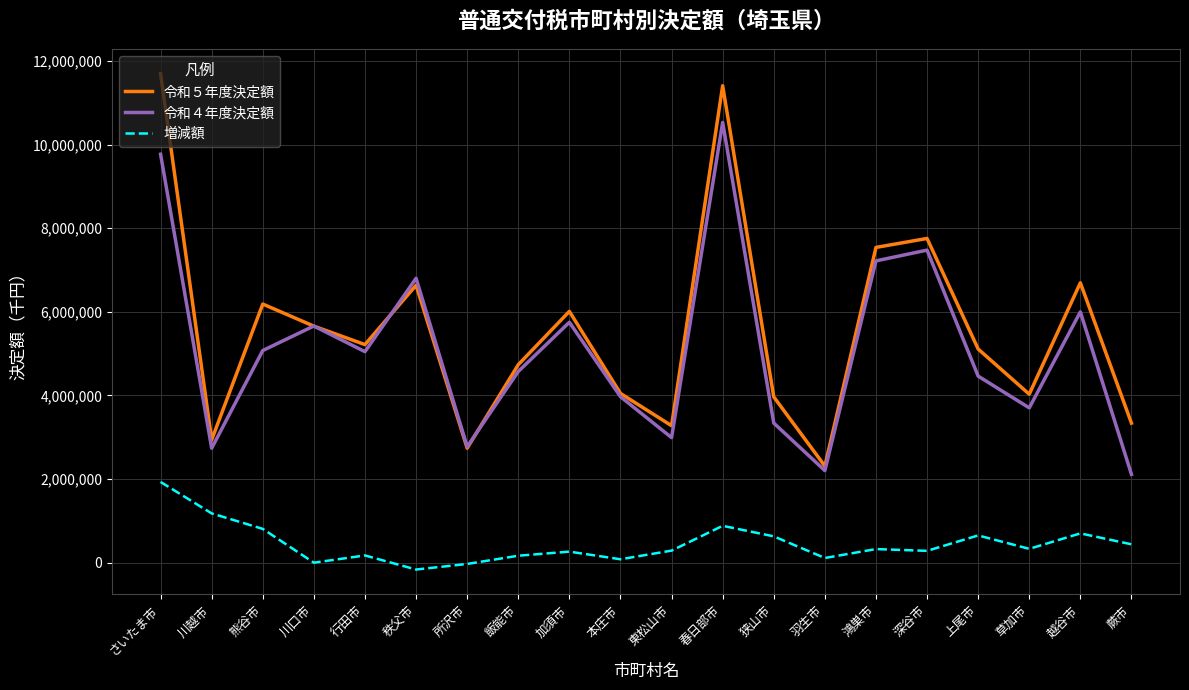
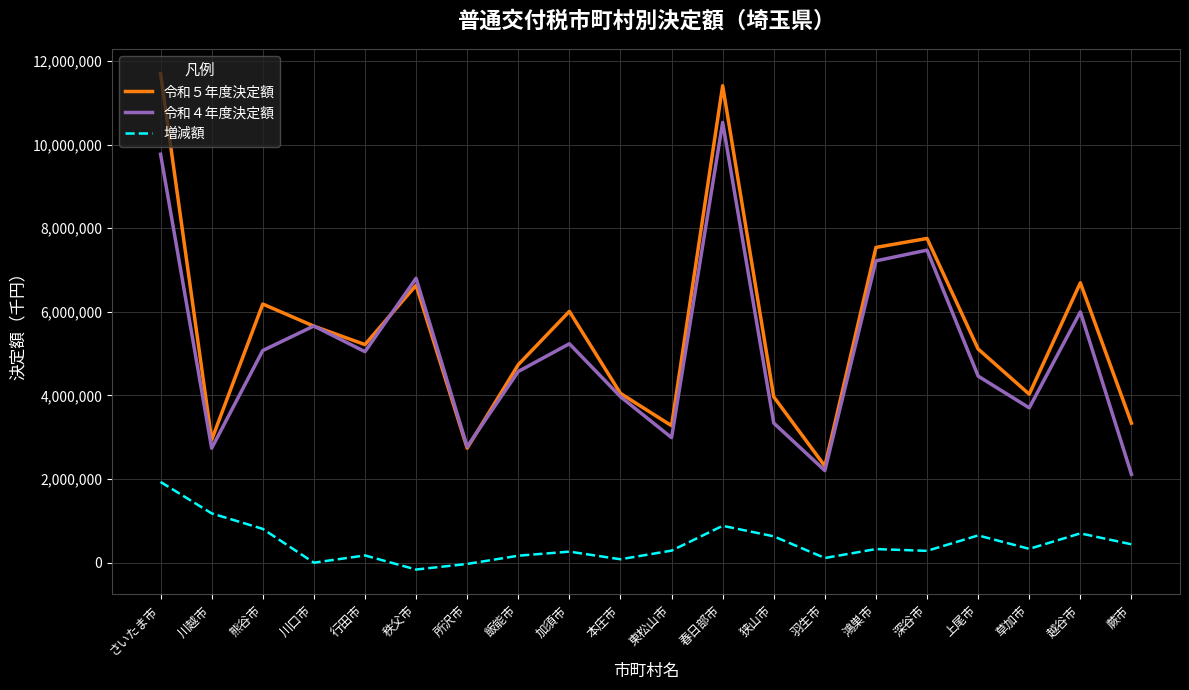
令和４年度決定額, 加須市: 5,800,000 -> 5,200,000
